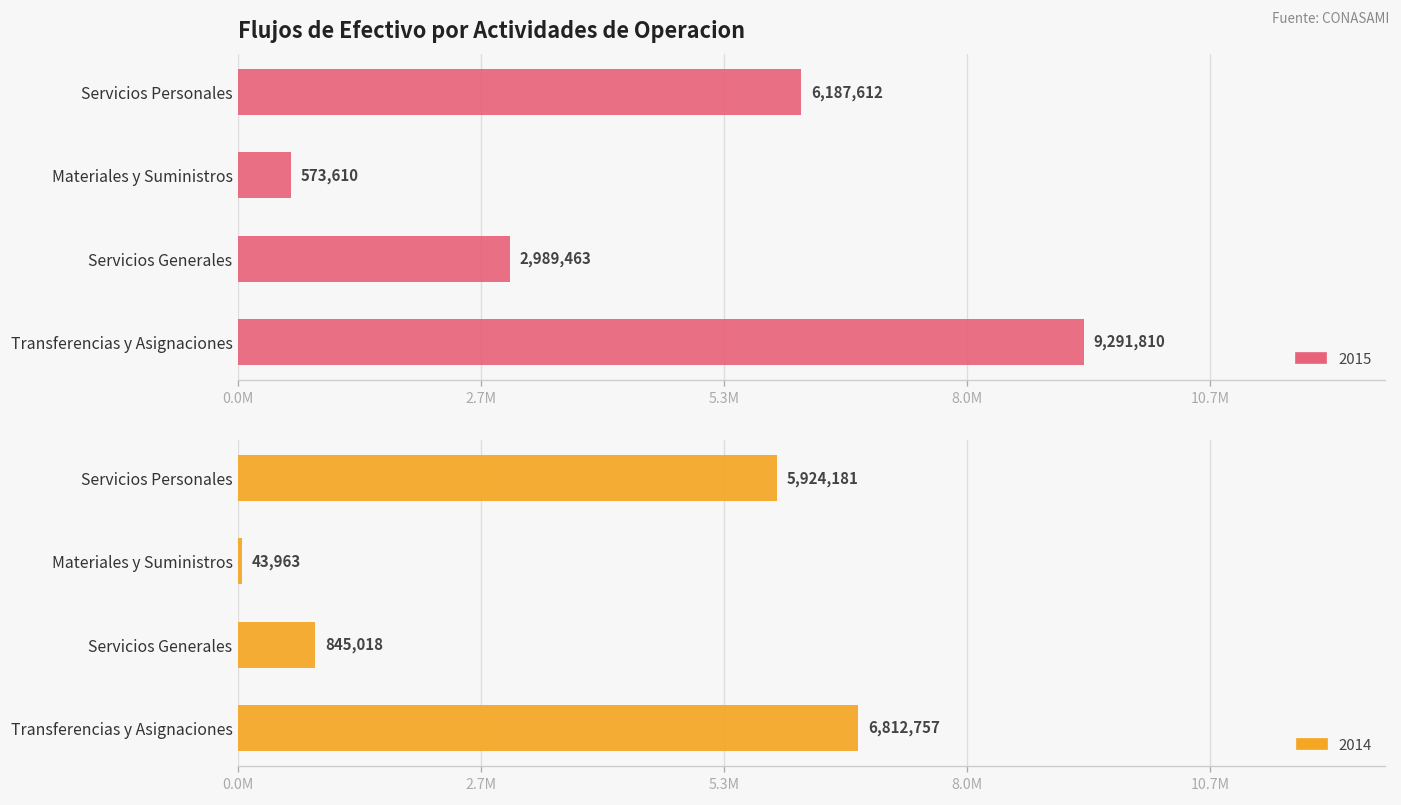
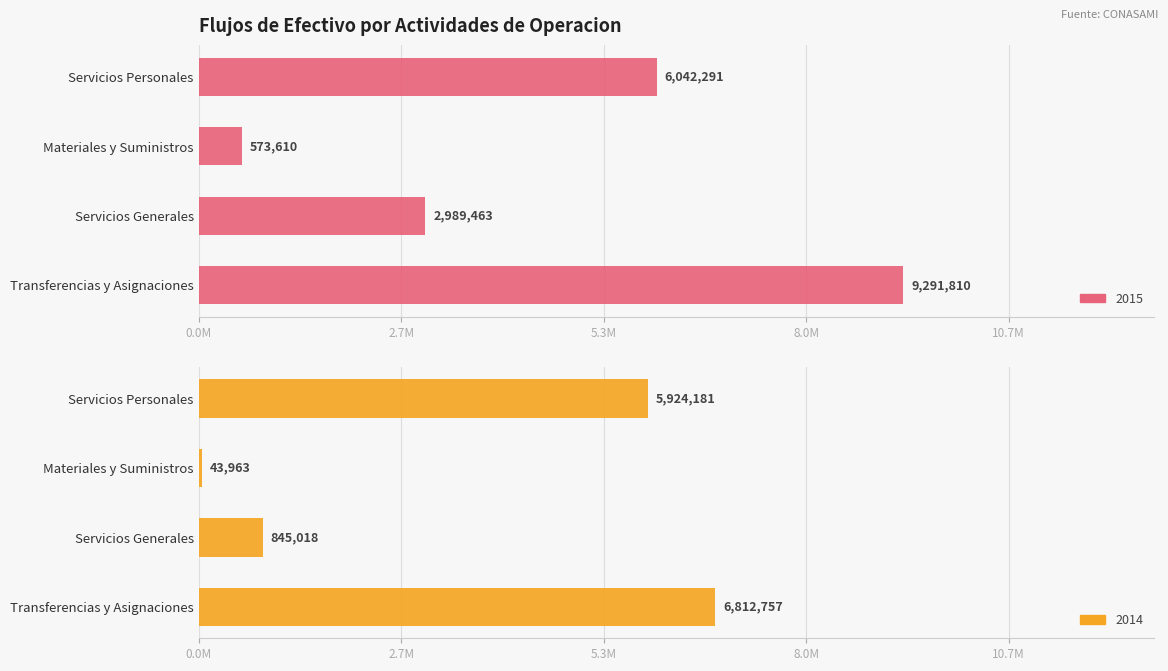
Flujos de Efectivo por Actividades de Operacion, Servicios Personales: 6,187,612 -> 6,042,291
